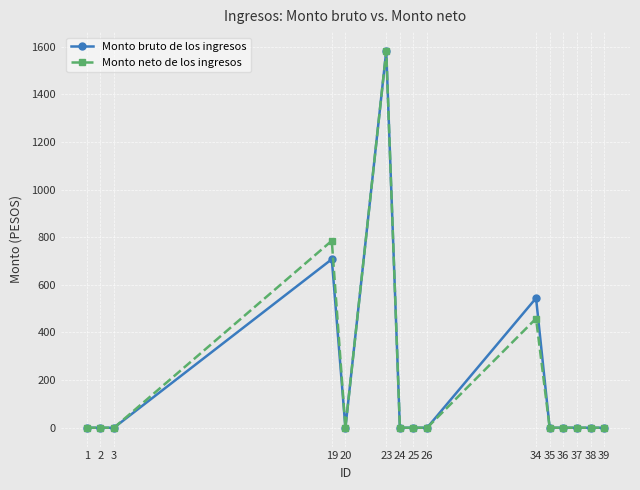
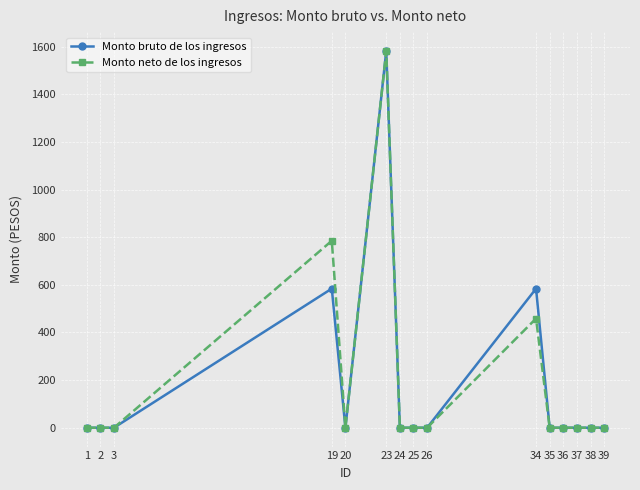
Monto bruto de los ingresos, 19: 710 -> 580
Monto bruto de los ingresos, 34: 540 -> 580
